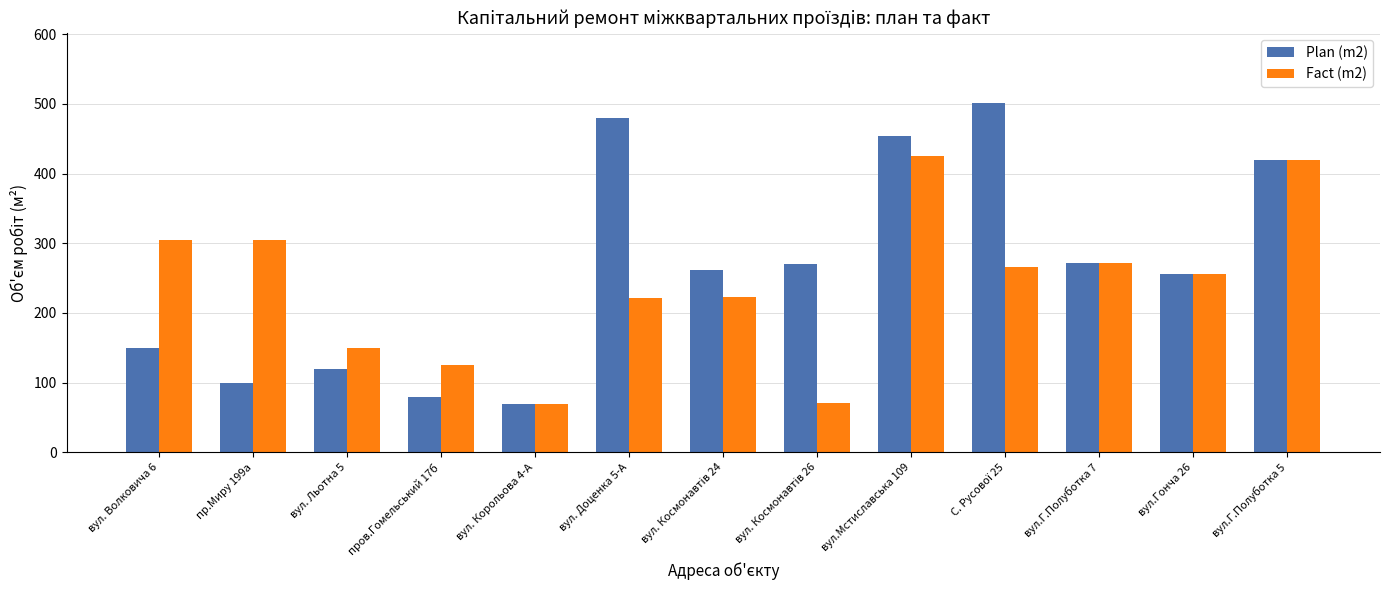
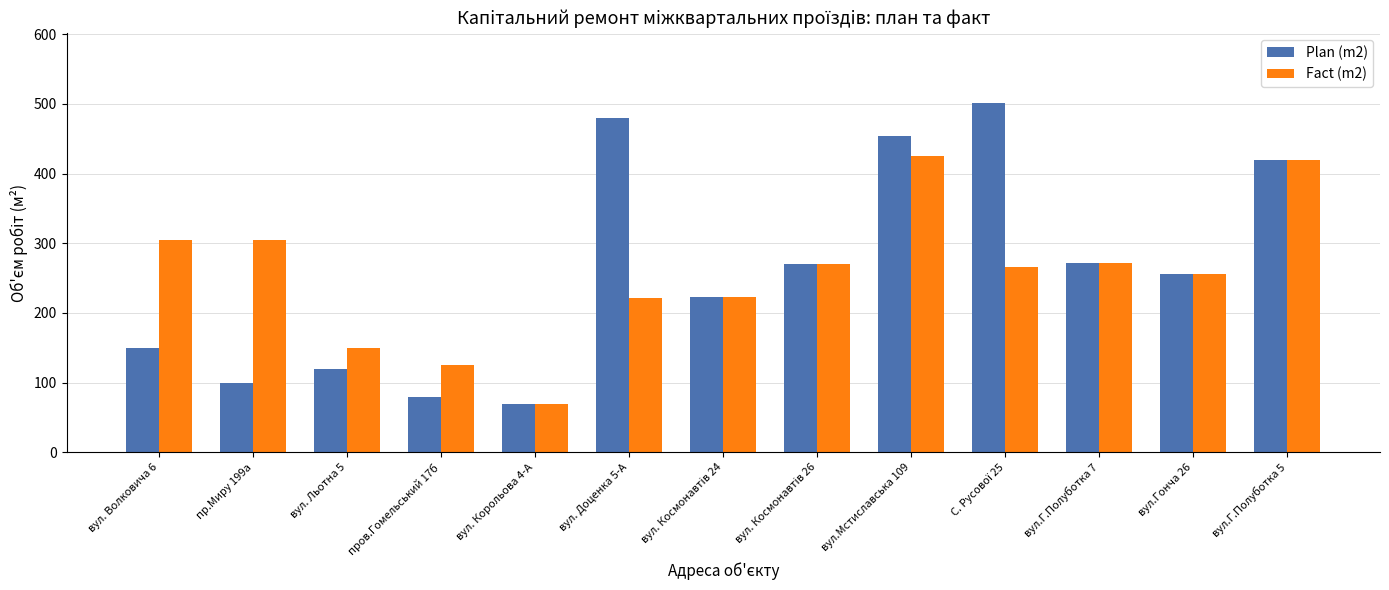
Plan (m2), вул. Космонавтів 24: 260 -> 220
Fact (m2), вул. Космонавтів 26: 70 -> 270
